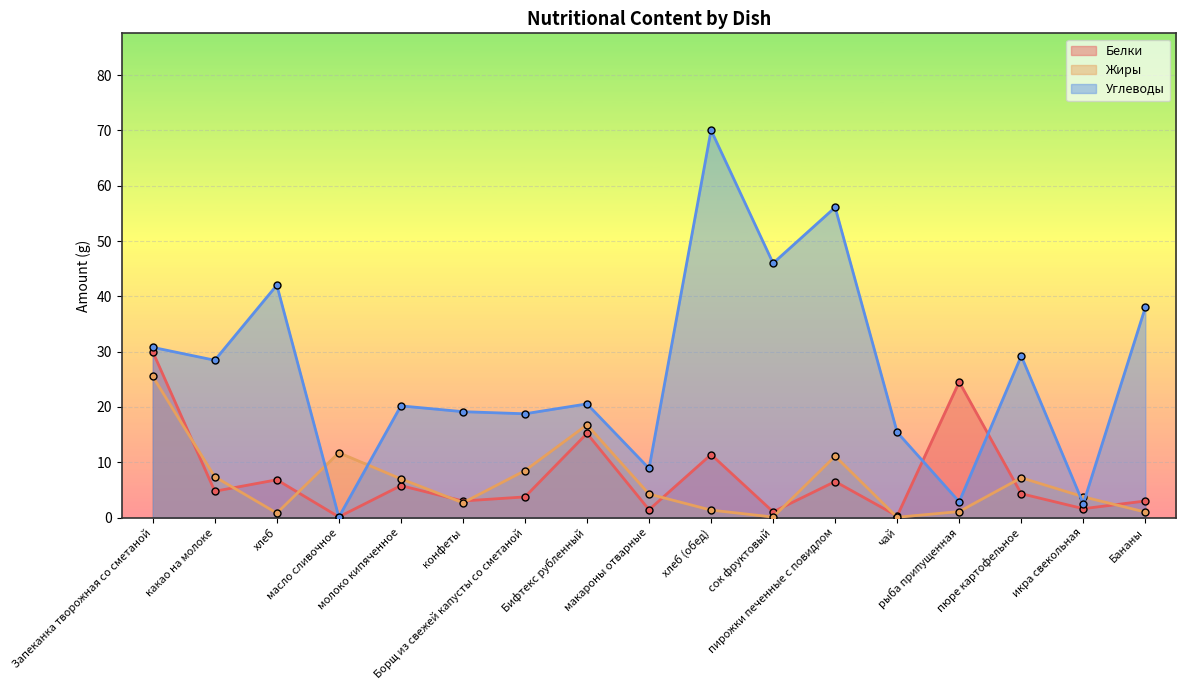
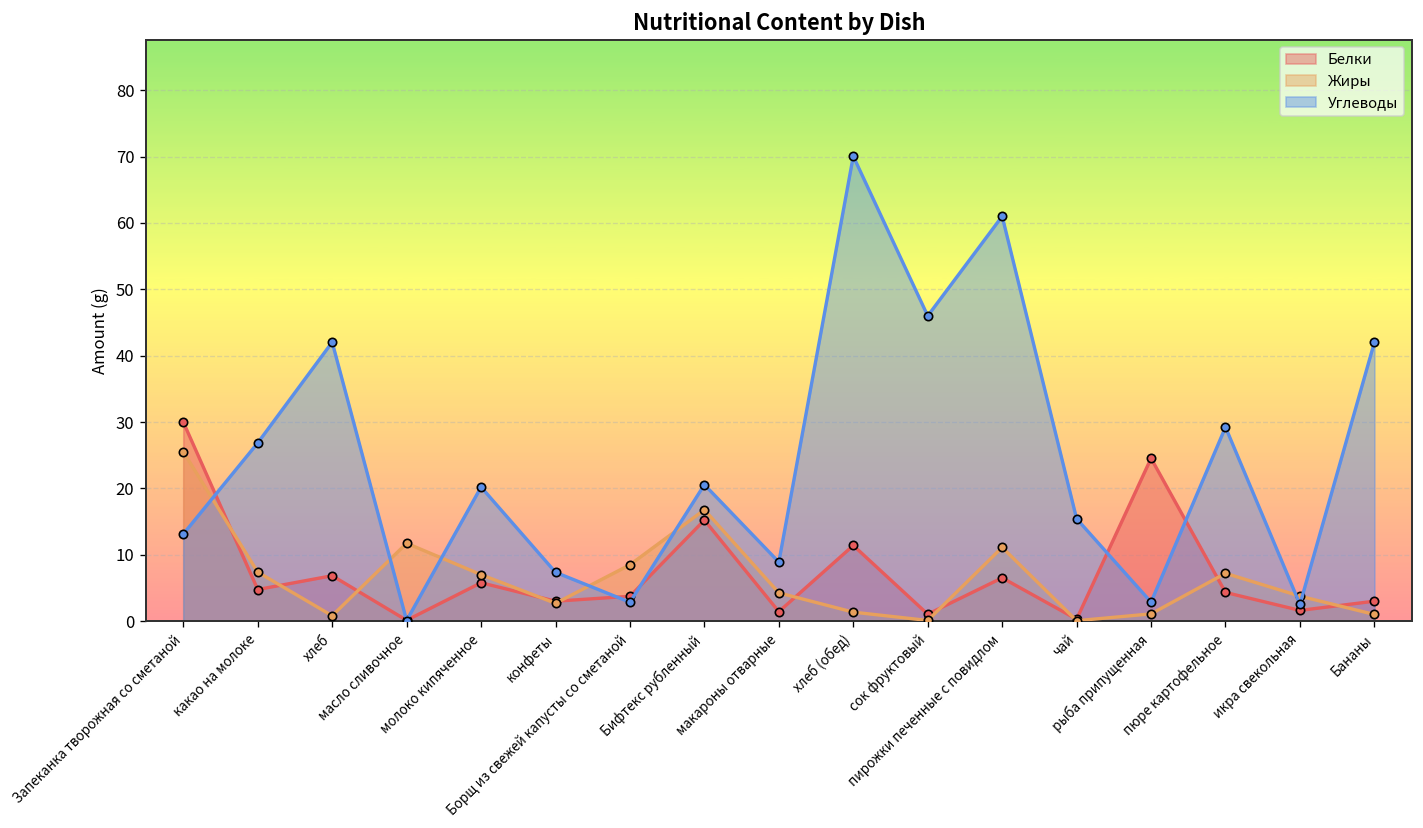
Углеводы, Запеканка творожная со сметаной: 31 -> 13
Углеводы, какао на молоке: 28 -> 27
Углеводы, конфеты: 19 -> 7
Углеводы, Борщ из свежей капусты со сметаной: 19 -> 3
Углеводы, пирожки печенные с повидлом: 56 -> 61
Углеводы, Бананы: 38 -> 42
